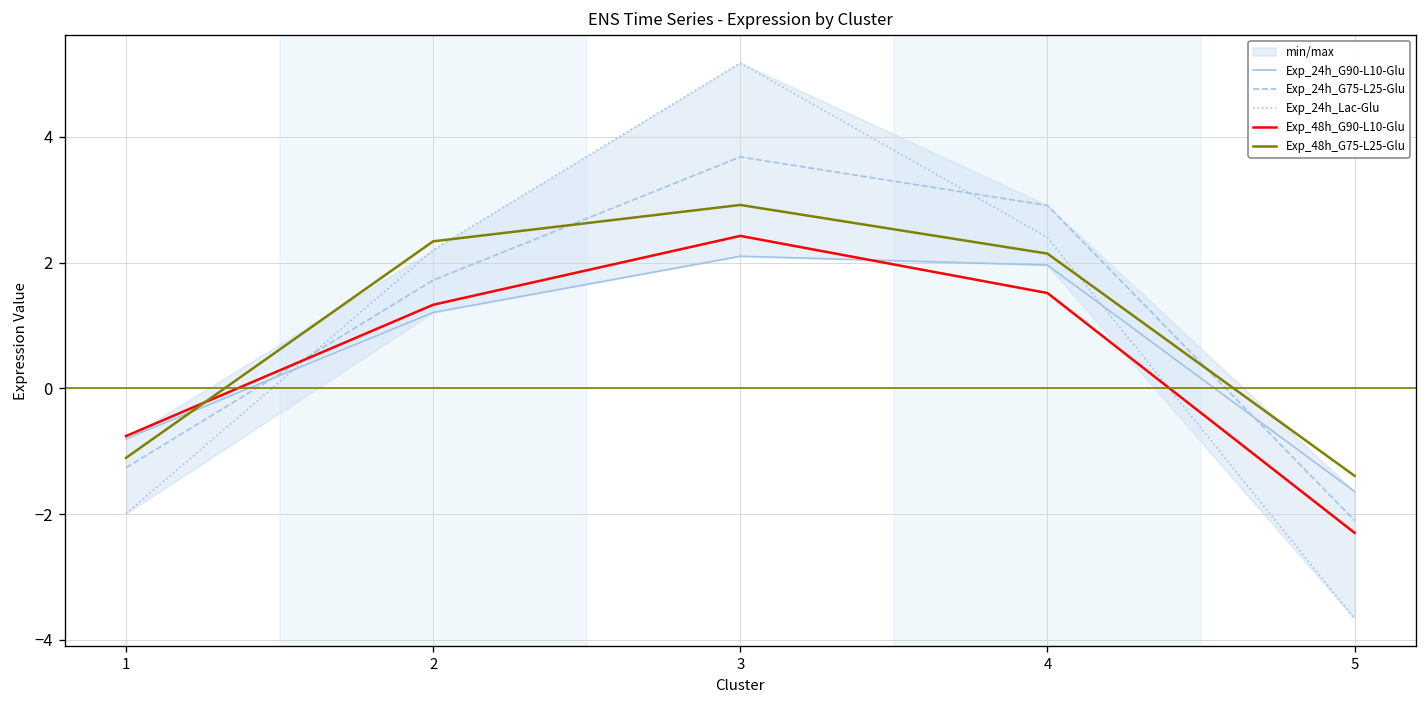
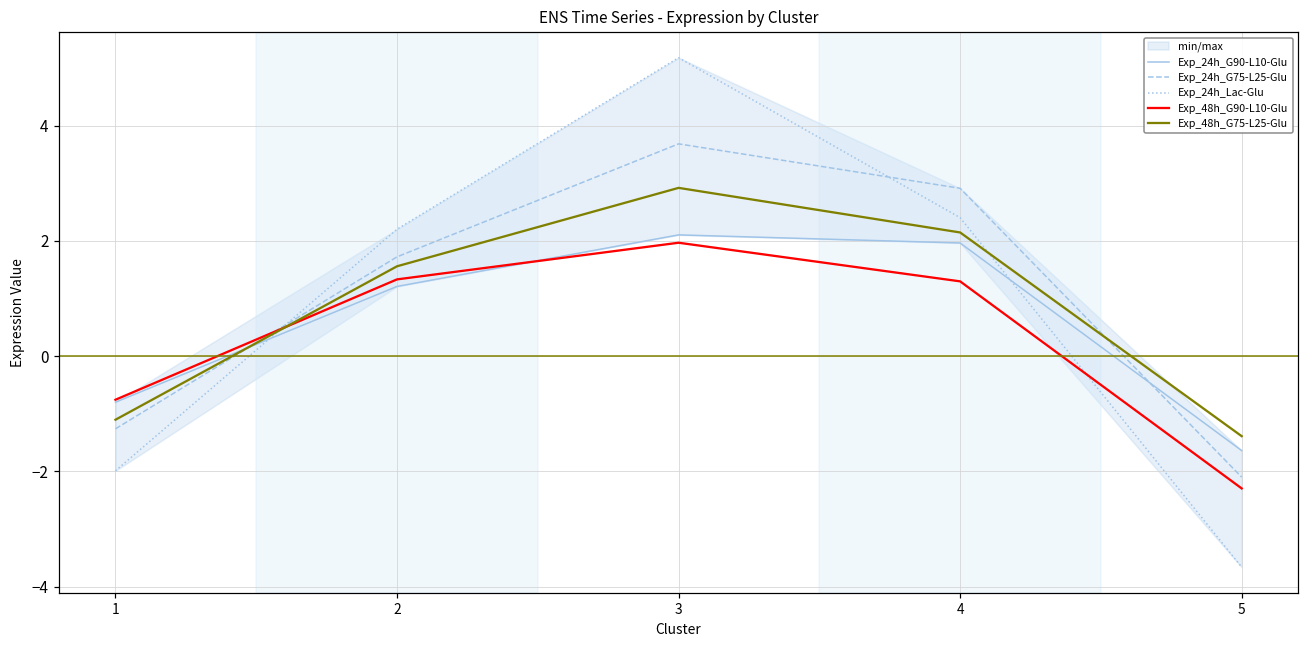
Exp_48h_G75-L25-Glu, 2: 2.3 -> 1.6
Exp_48h_G90-L10-Glu, 3: 2.4 -> 2.0
Exp_48h_G90-L10-Glu, 4: 1.5 -> 1.3
